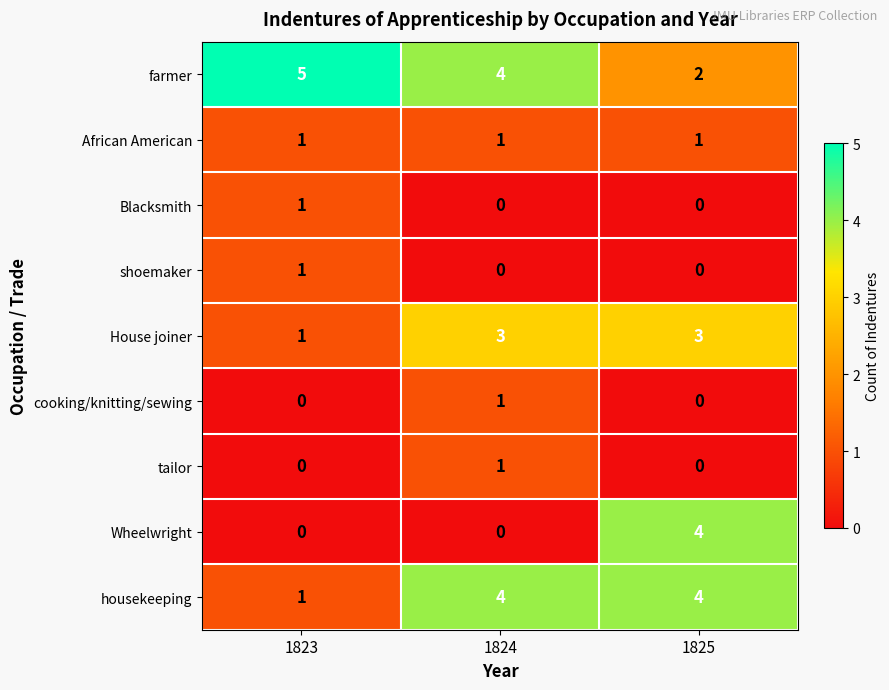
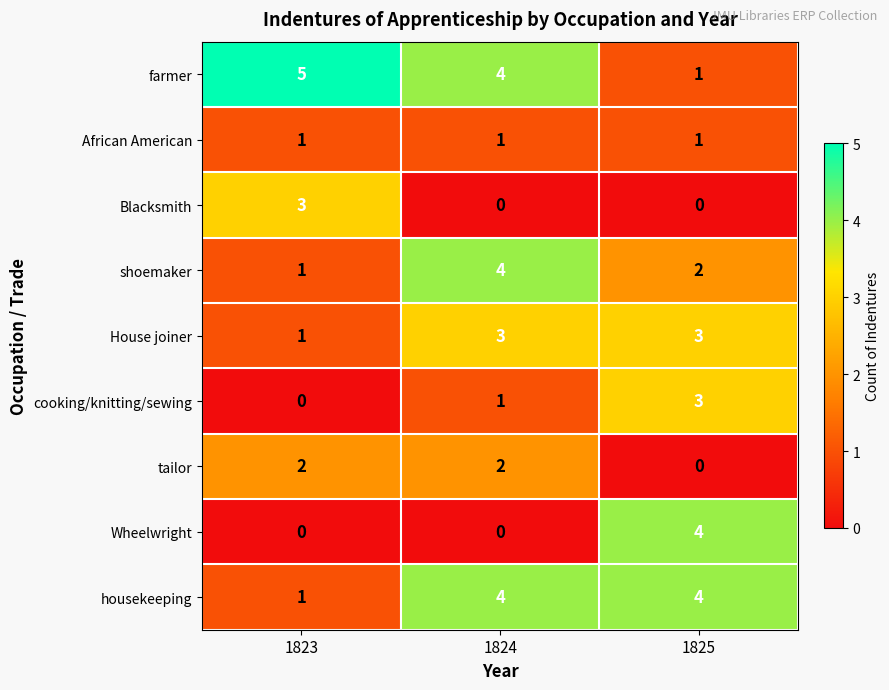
farmer, 1825: 2 -> 1
Blacksmith, 1823: 1 -> 3
shoemaker, 1824: 0 -> 4
shoemaker, 1825: 0 -> 2
cooking/knitting/sewing, 1825: 0 -> 3
tailor, 1823: 0 -> 2
tailor, 1824: 1 -> 2
